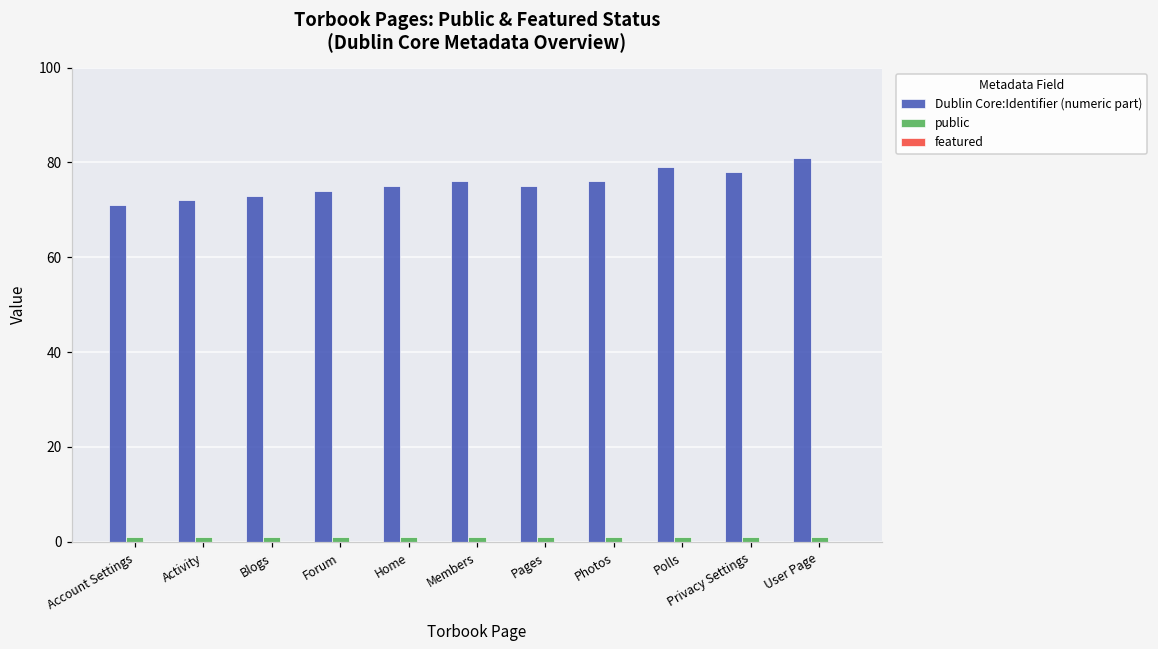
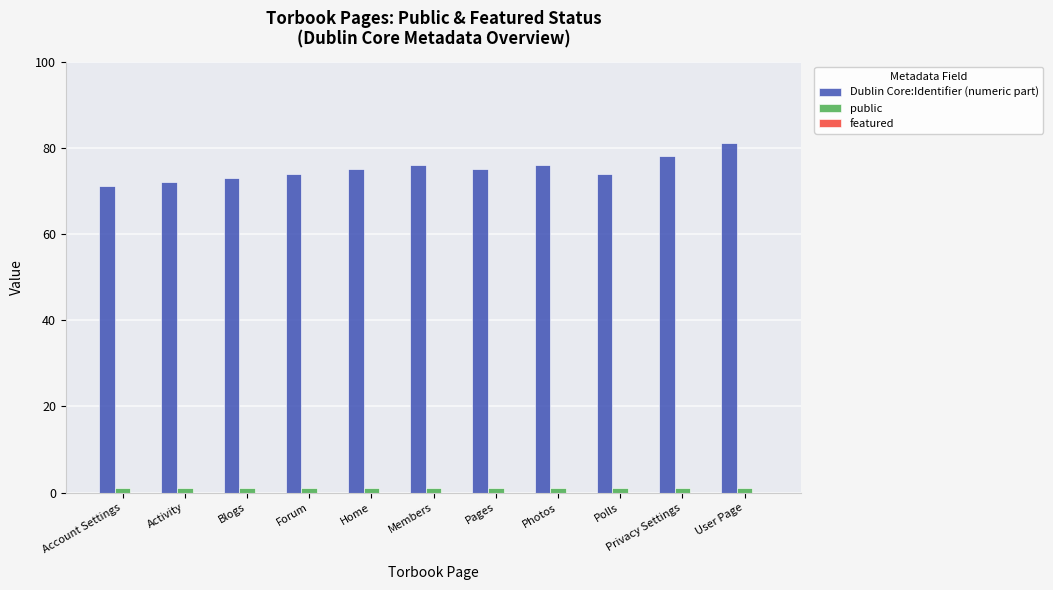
Dublin Core:Identifier (numeric part), Polls: 79 -> 74
